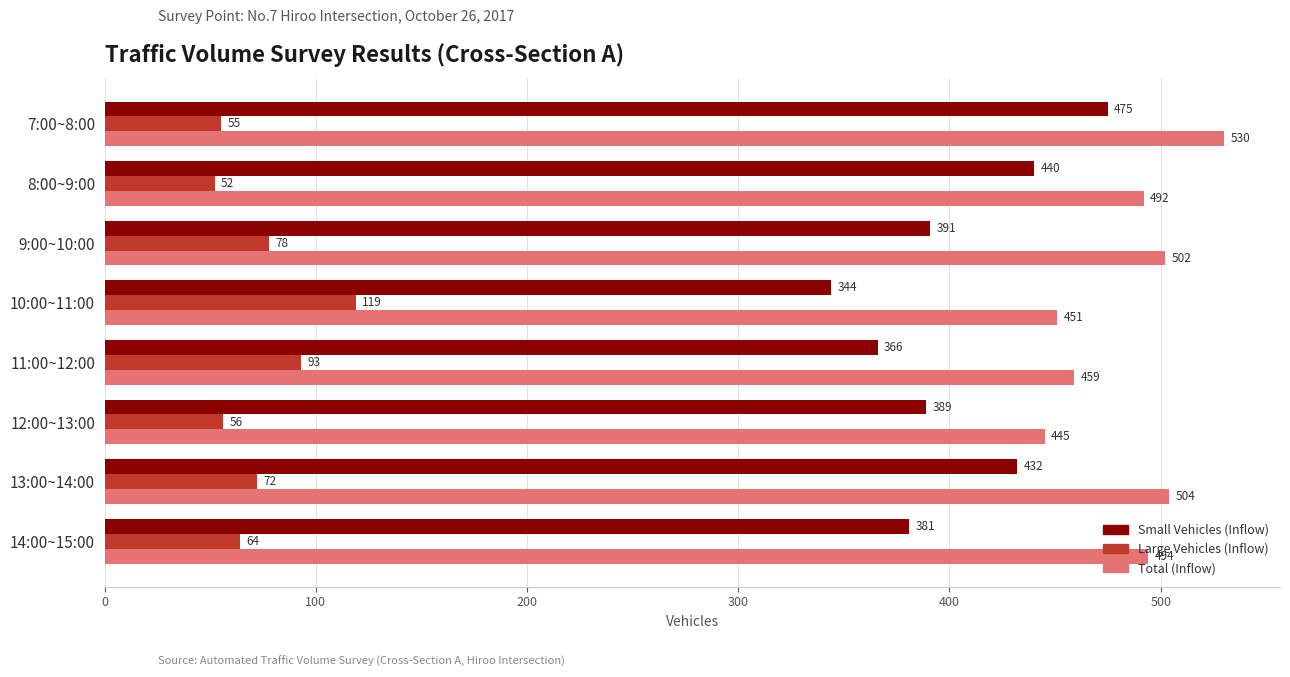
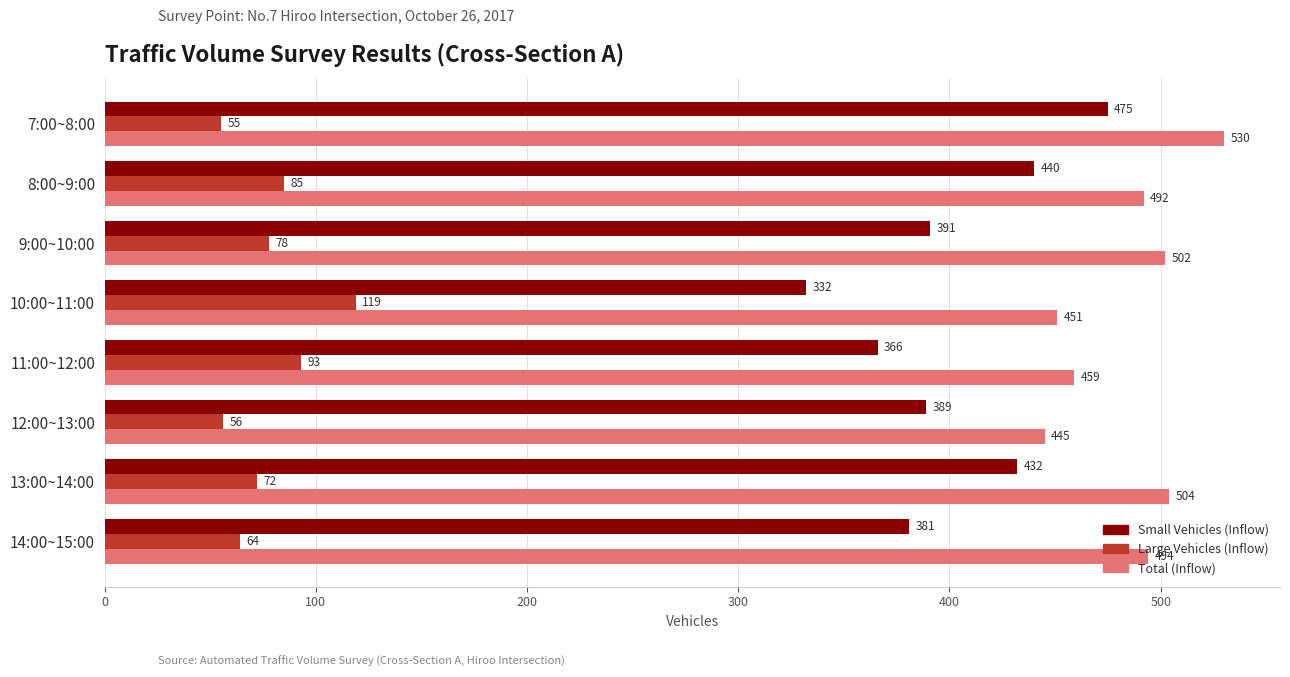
Large Vehicles (Inflow), 8:00~9:00: 52 -> 85
Small Vehicles (Inflow), 10:00~11:00: 344 -> 332
